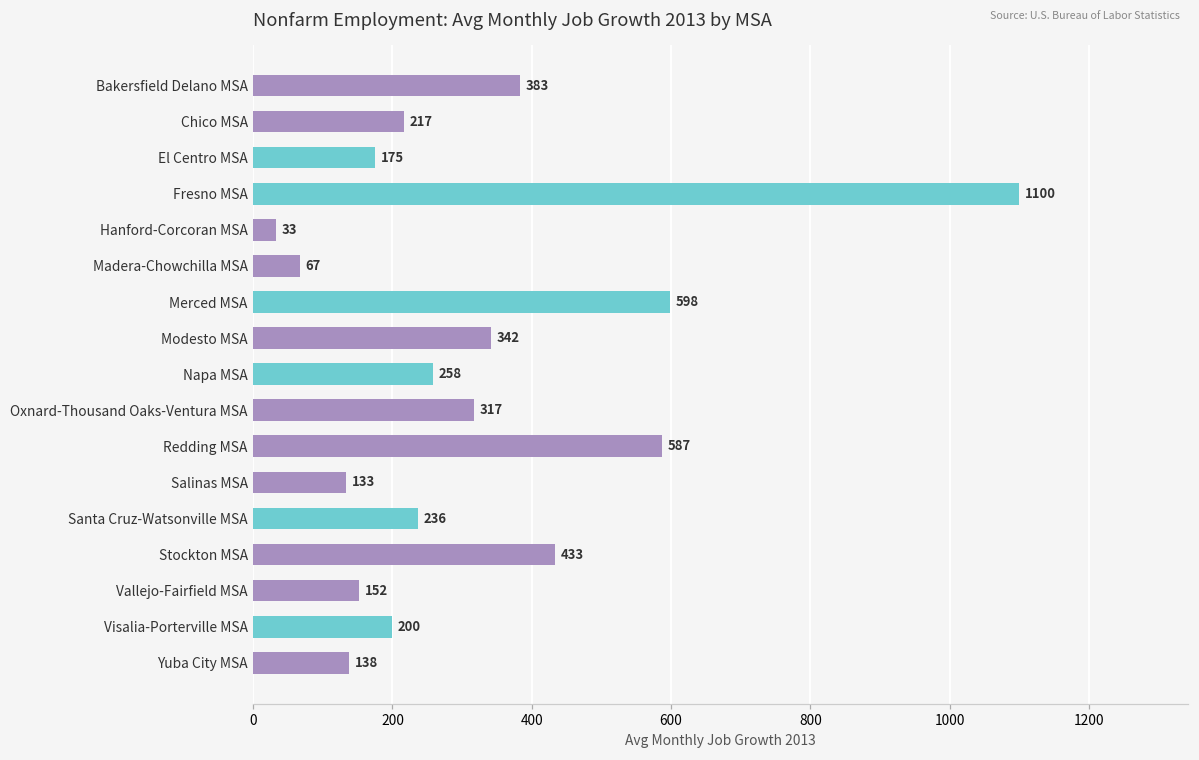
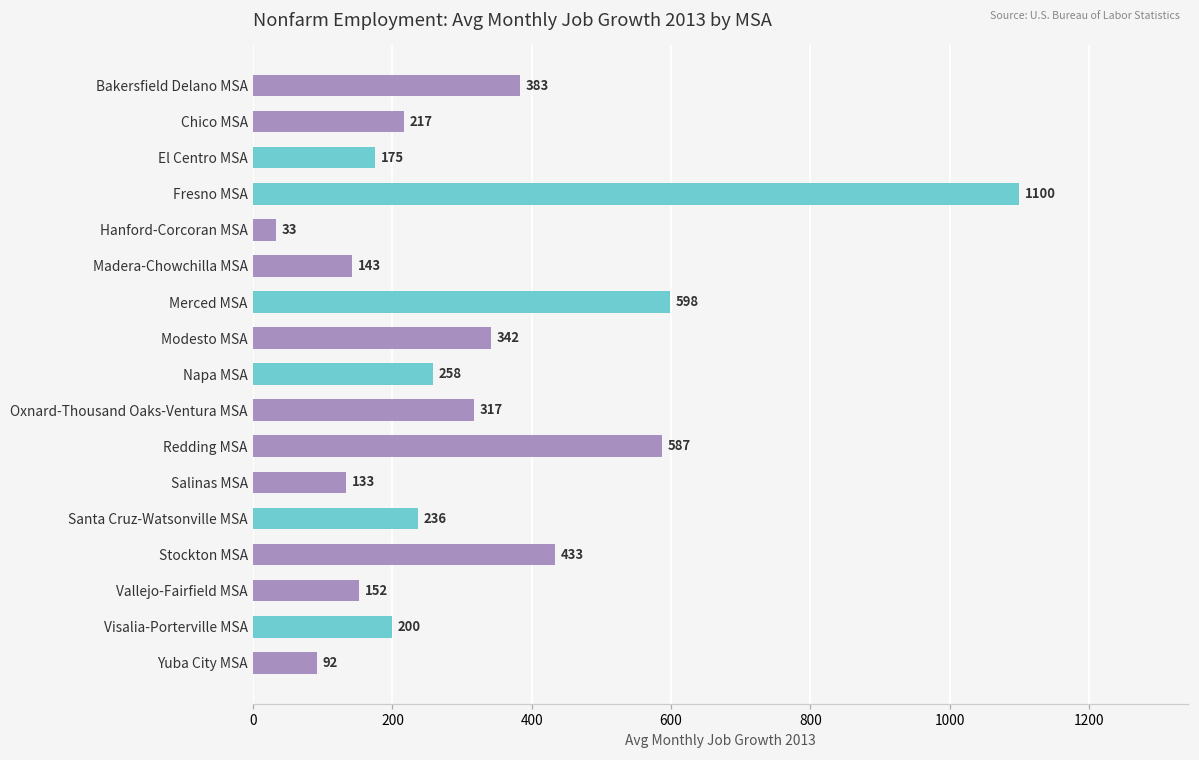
Madera-Chowchilla MSA: 67 -> 143
Yuba City MSA: 138 -> 92
